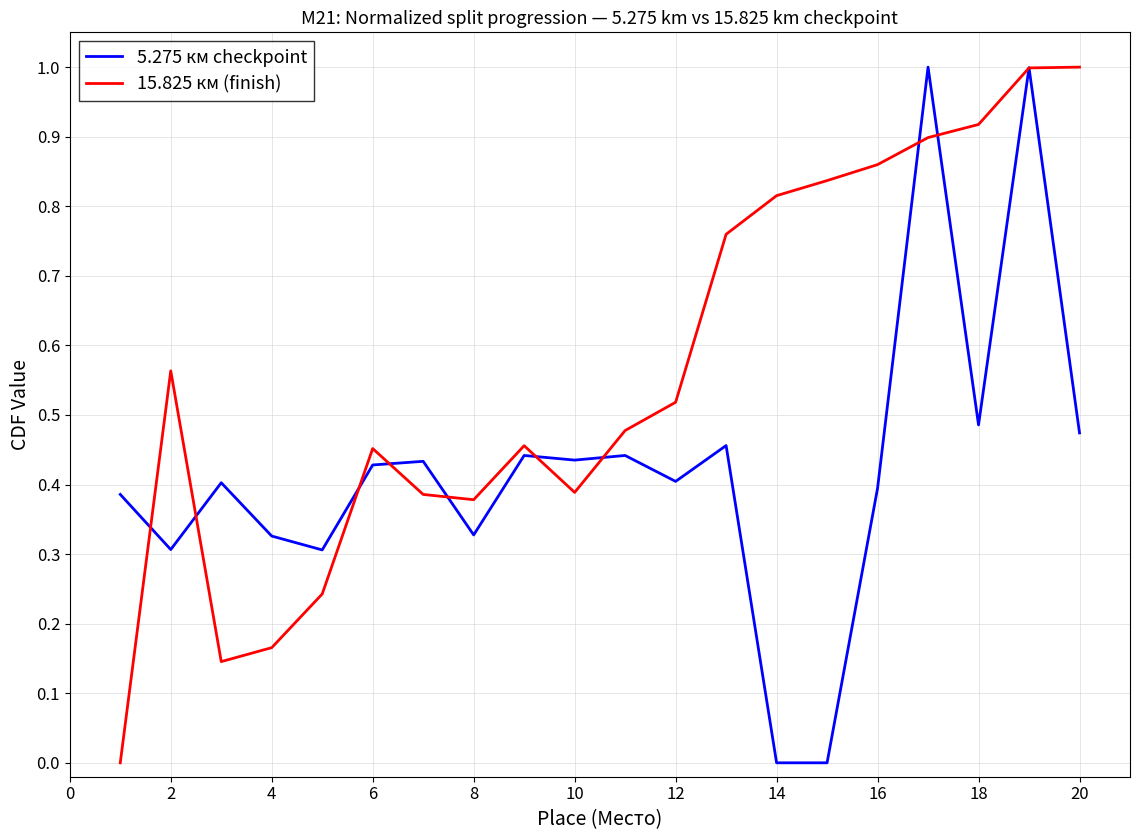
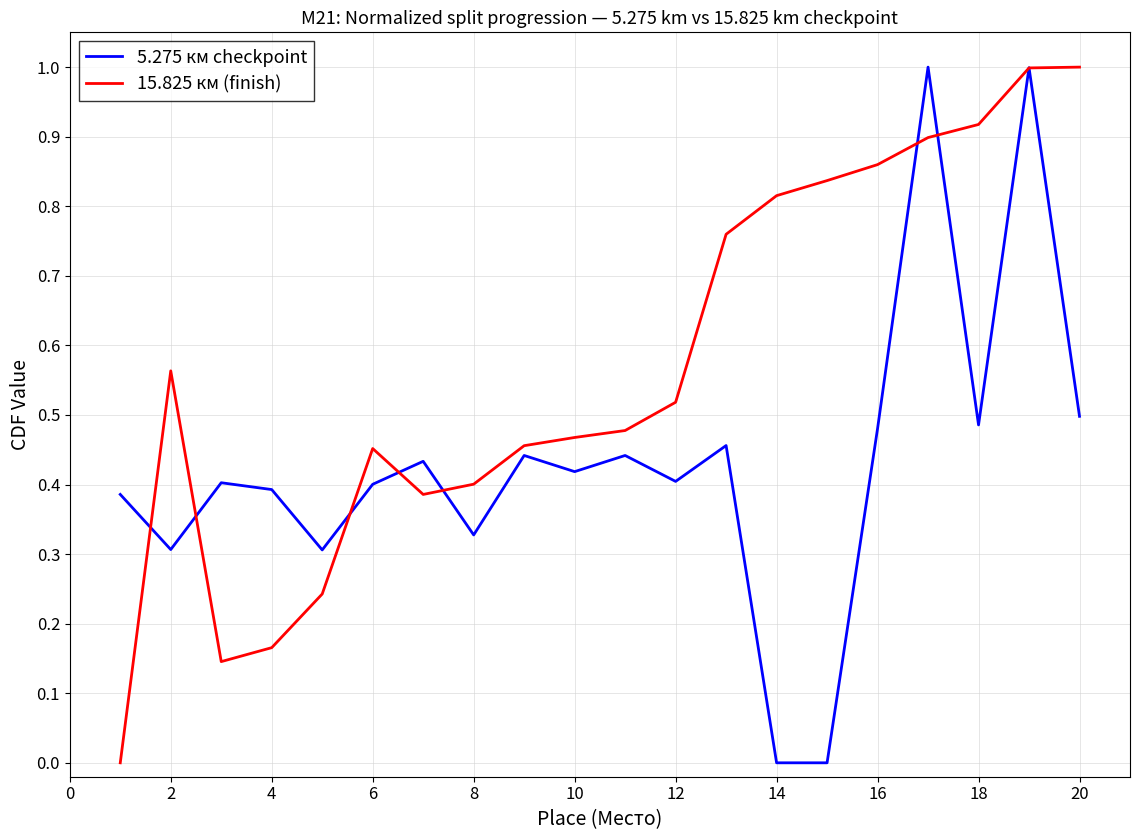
5.275 км checkpoint, 4: 0.33 -> 0.39
5.275 км checkpoint, 6: 0.43 -> 0.40
15.825 км (finish), 8: 0.38 -> 0.40
5.275 км checkpoint, 10: 0.44 -> 0.42
15.825 км (finish), 10: 0.39 -> 0.47
5.275 км checkpoint, 16: 0.39 -> 0.48
5.275 км checkpoint, 20: 0.47 -> 0.50
